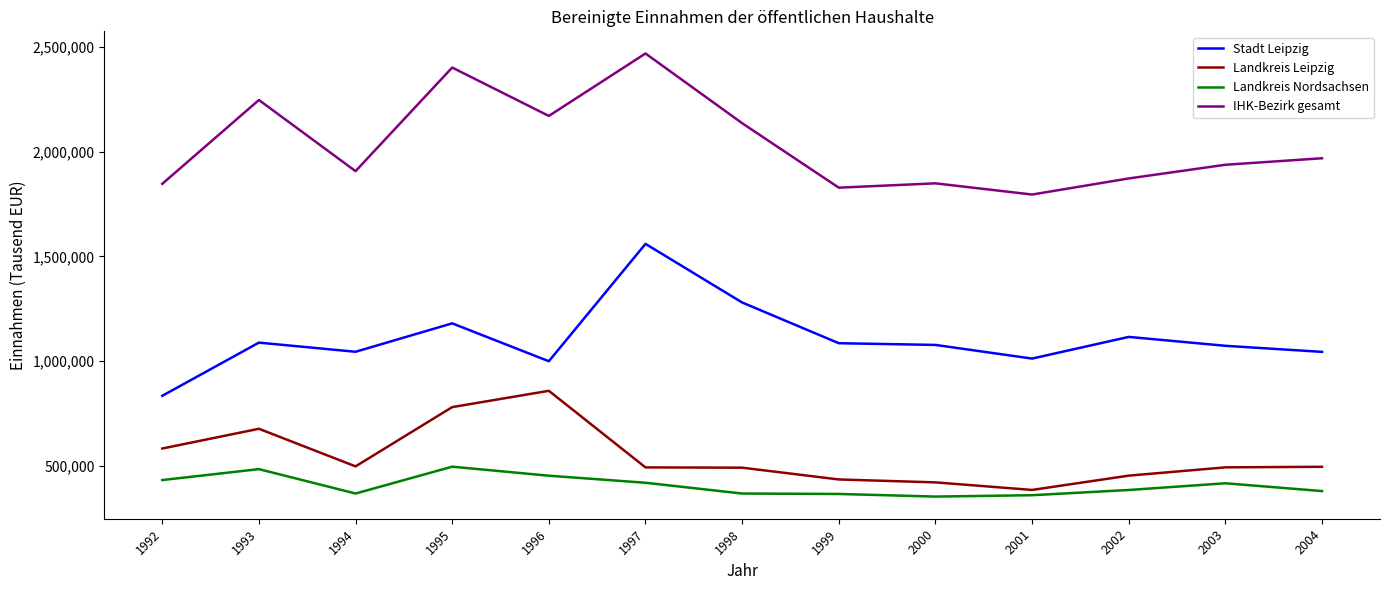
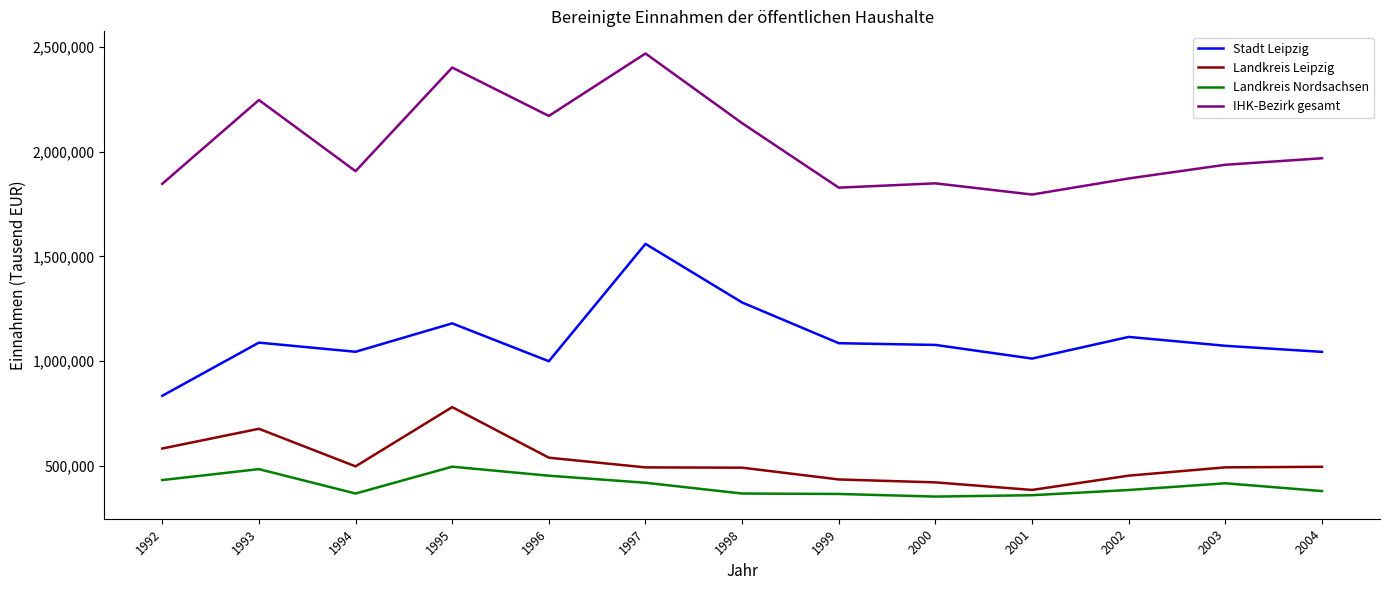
Landkreis Leipzig, 1996: 860,000 -> 540,000
